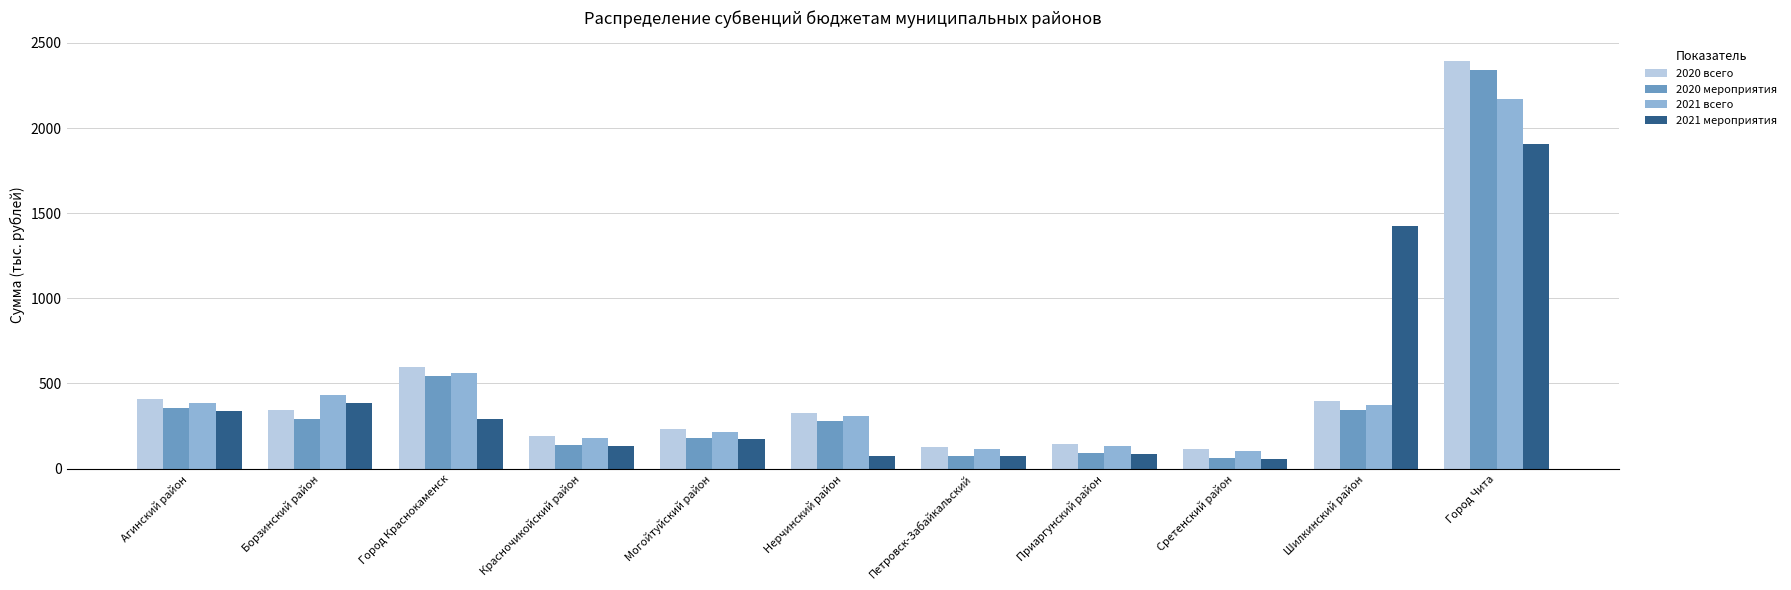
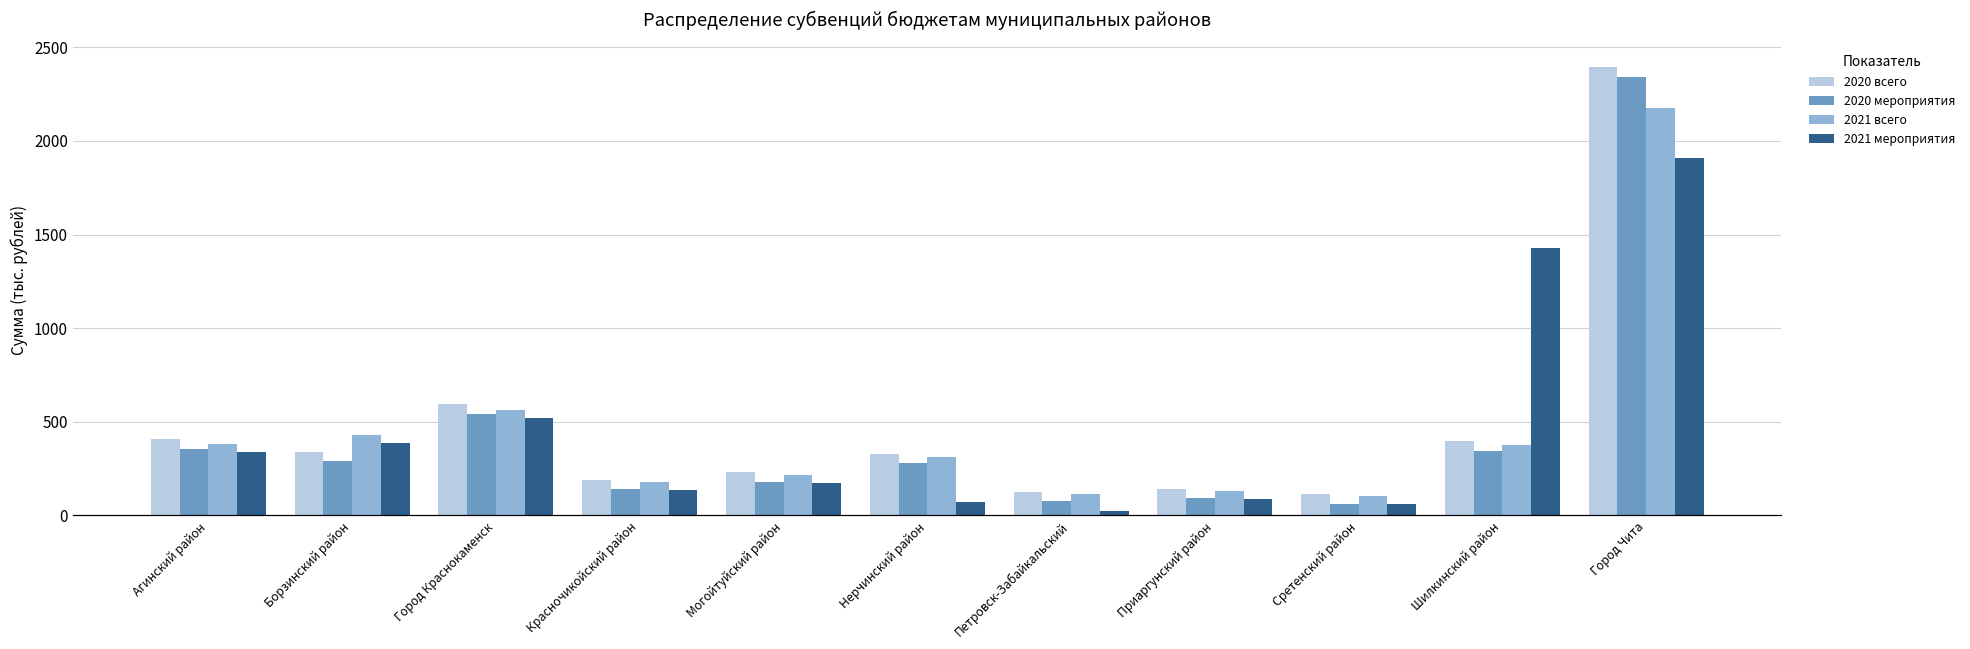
2021 мероприятия, Город Краснокаменск: 290 -> 520
2021 мероприятия, Петровск-Забайкальский: 70 -> 20
